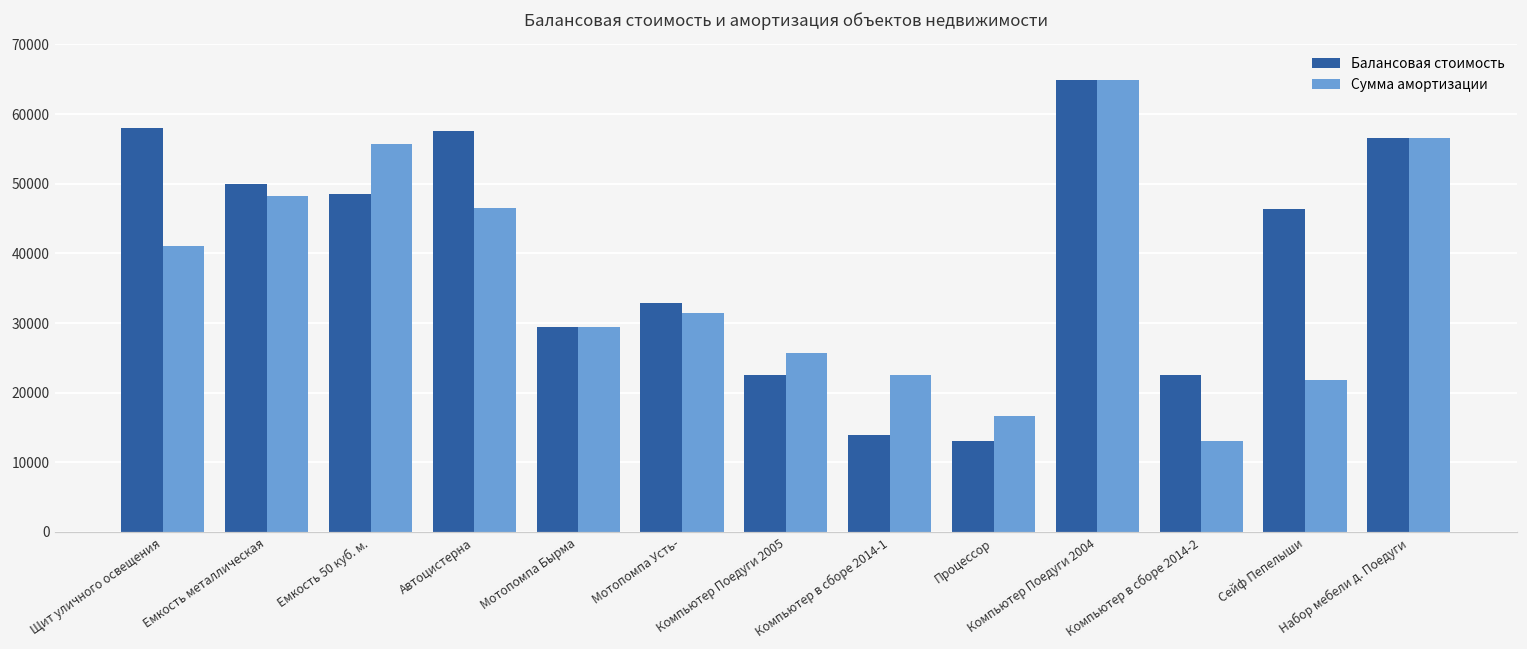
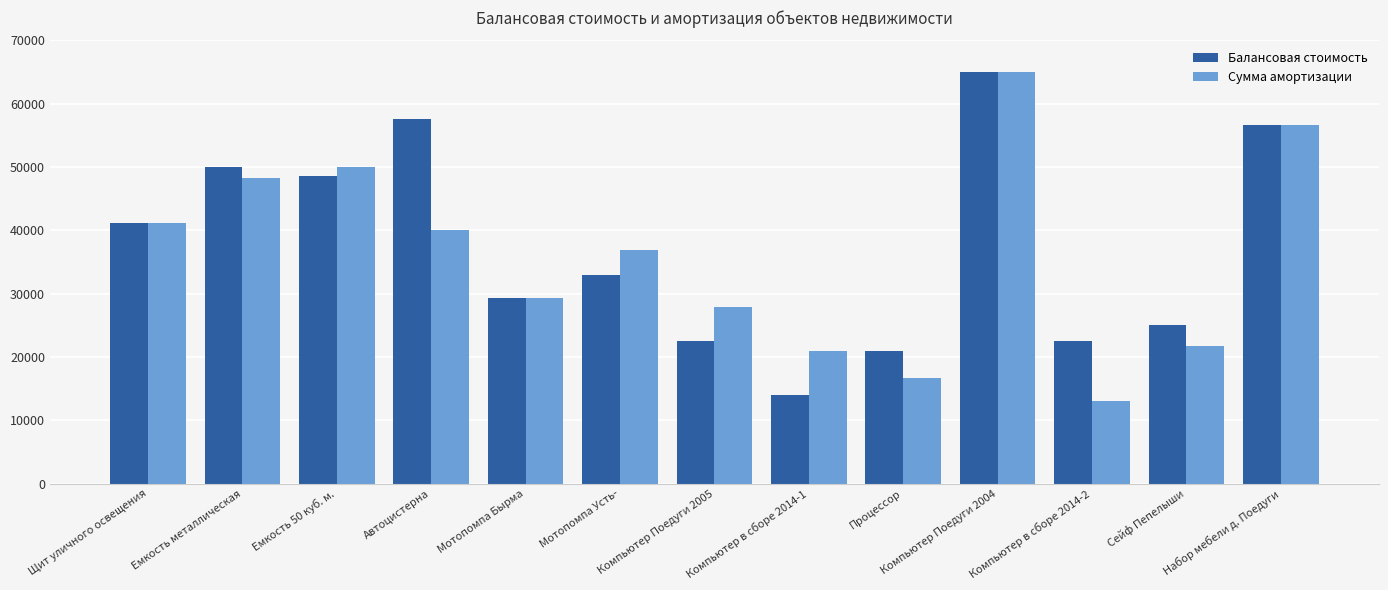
Балансовая стоимость, Щит уличного освещения: 58000 -> 41000
Сумма амортизации, Емкость 50 куб. м.: 56000 -> 50000
Сумма амортизации, Автоцистерна: 46000 -> 40000
Сумма амортизации, Мотопомпа Усть-: 32000 -> 37000
Сумма амортизации, Компьютер Поедуги 2005: 26000 -> 28000
Сумма амортизации, Компьютер в сборе 2014-1: 23000 -> 21000
Балансовая стоимость, Процессор: 13000 -> 21000
Балансовая стоимость, Сейф Пепелыши: 46000 -> 25000
